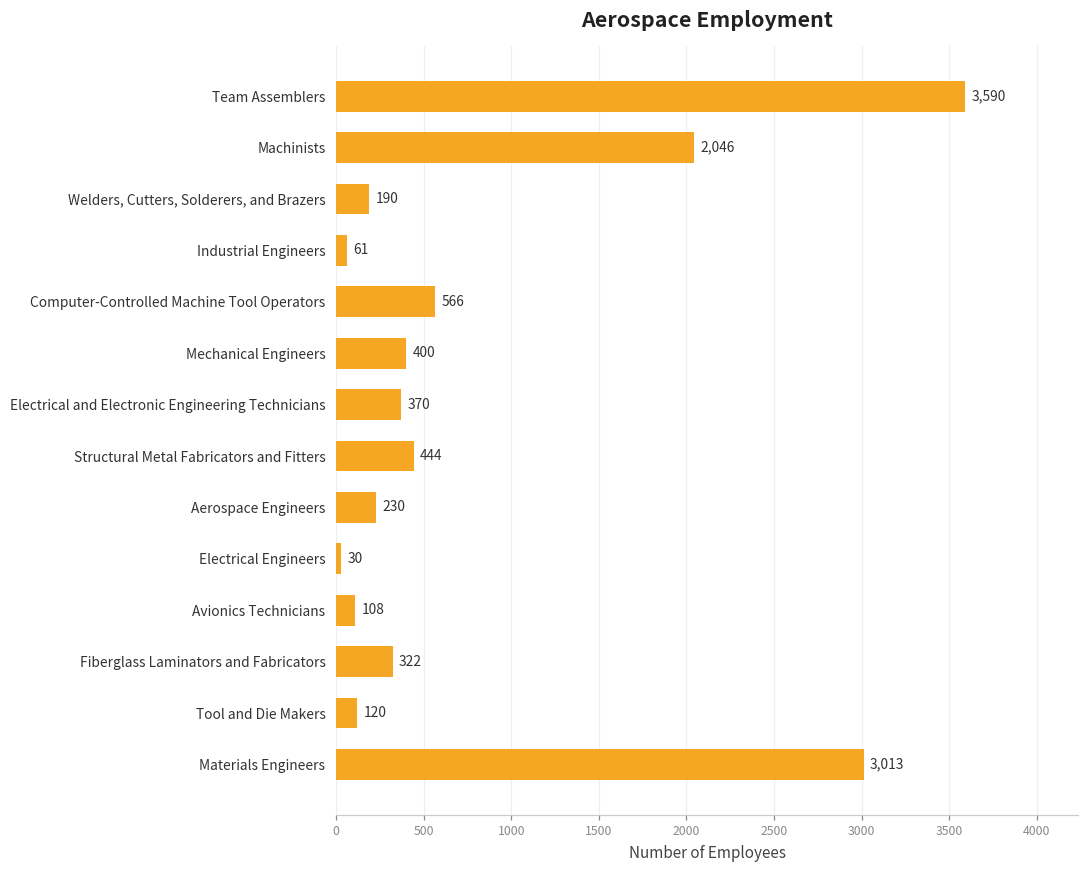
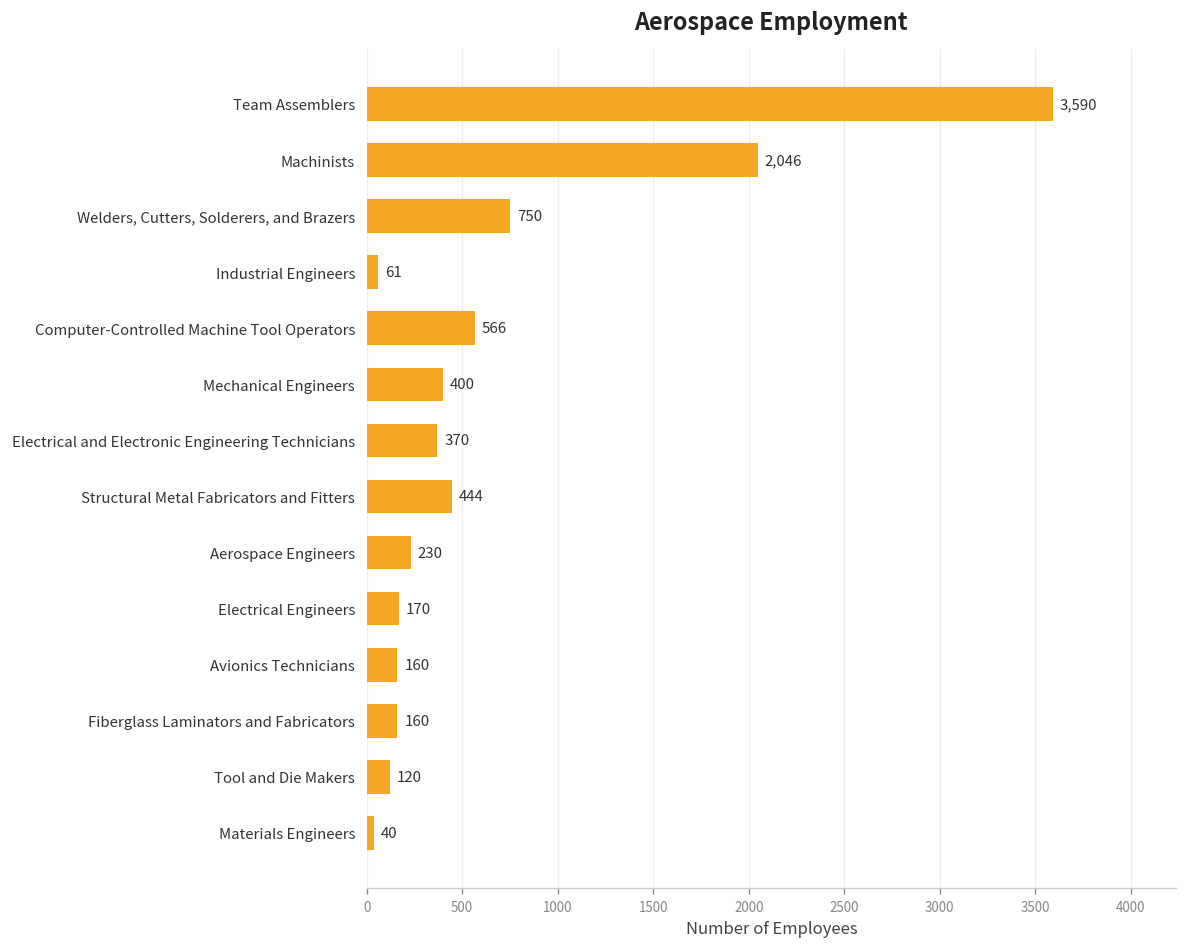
Welders, Cutters, Solderers, and Brazers: 190 -> 750
Electrical Engineers: 30 -> 170
Avionics Technicians: 108 -> 160
Fiberglass Laminators and Fabricators: 322 -> 160
Materials Engineers: 3,013 -> 40
